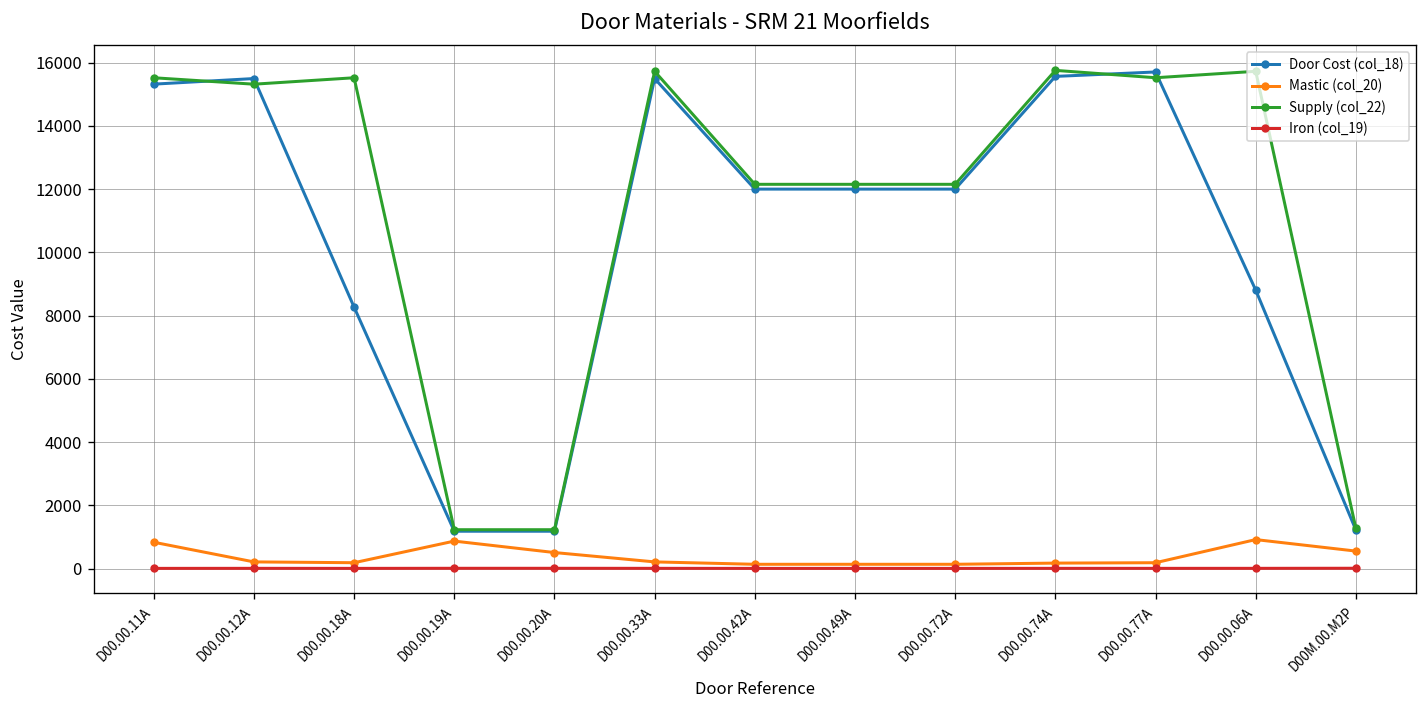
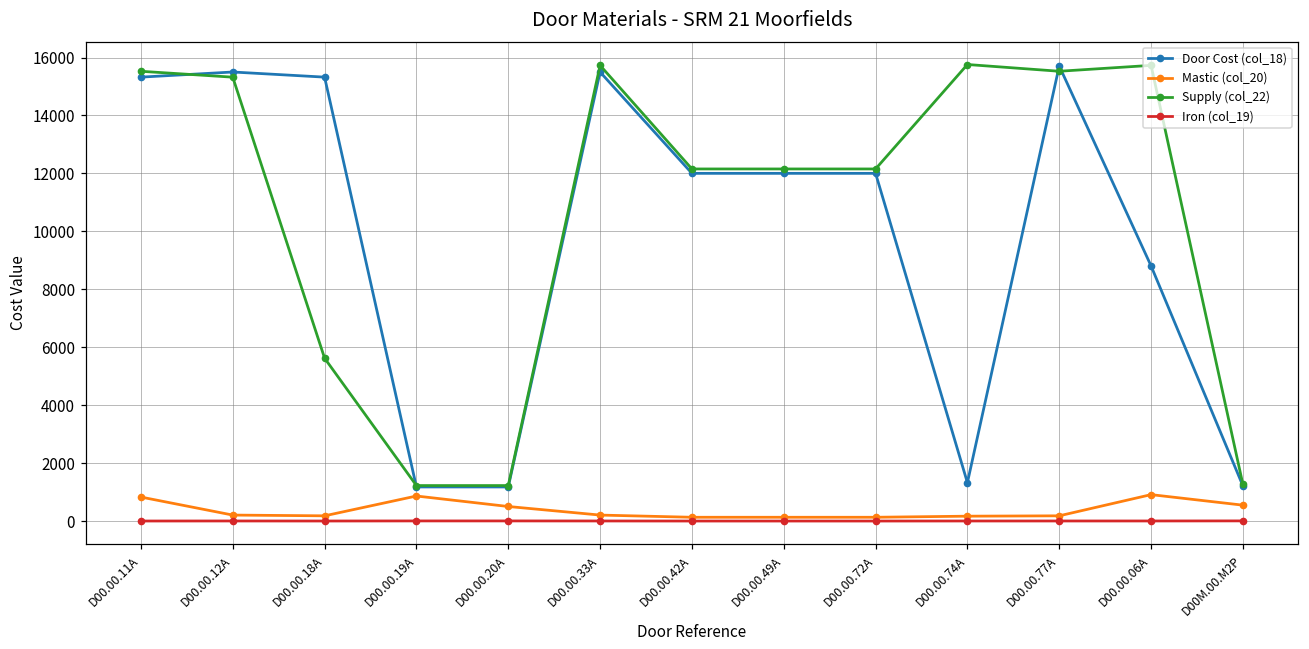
Door Cost (col_18), D00.00.18A: 8300 -> 15300
Supply (col_22), D00.00.18A: 15500 -> 5600
Door Cost (col_18), D00.00.74A: 15600 -> 1300
